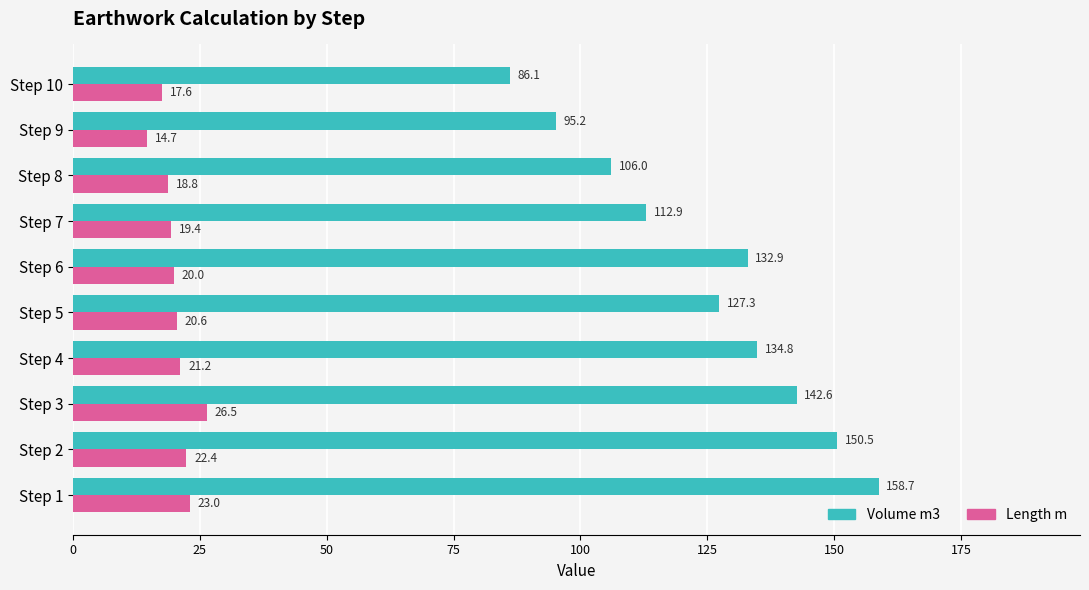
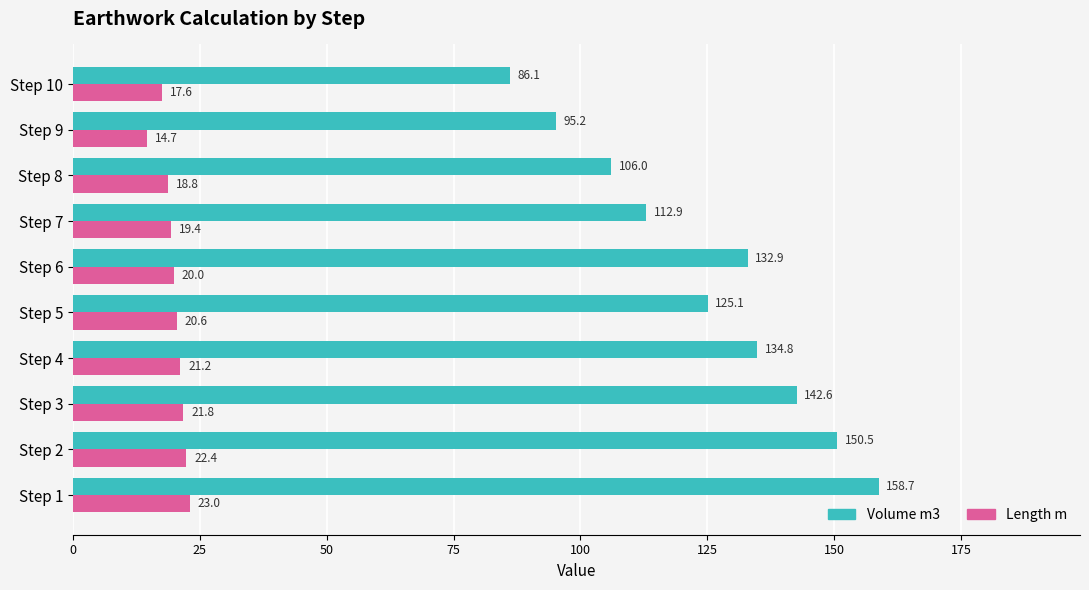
Volume m3, Step 5: 127.3 -> 125.1
Length m, Step 3: 26.5 -> 21.8
